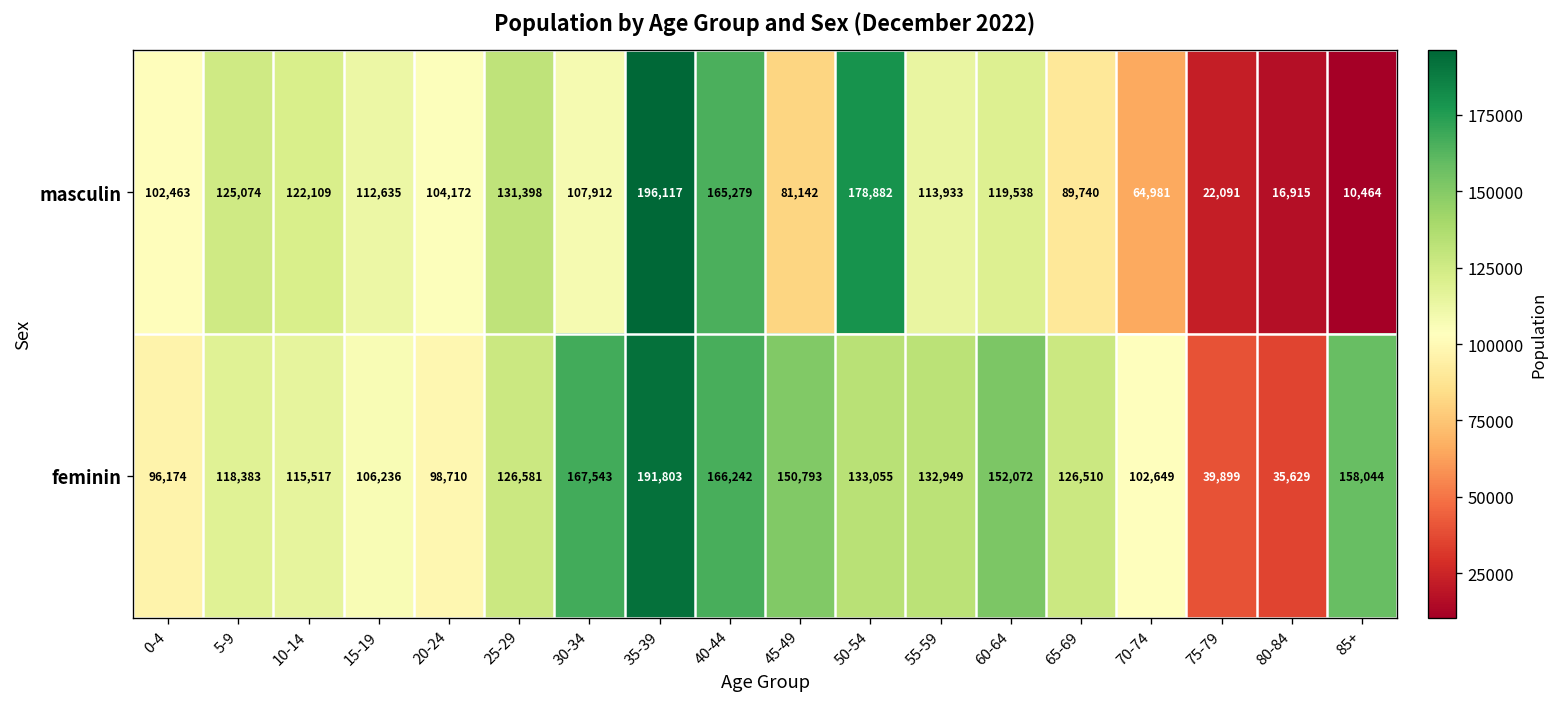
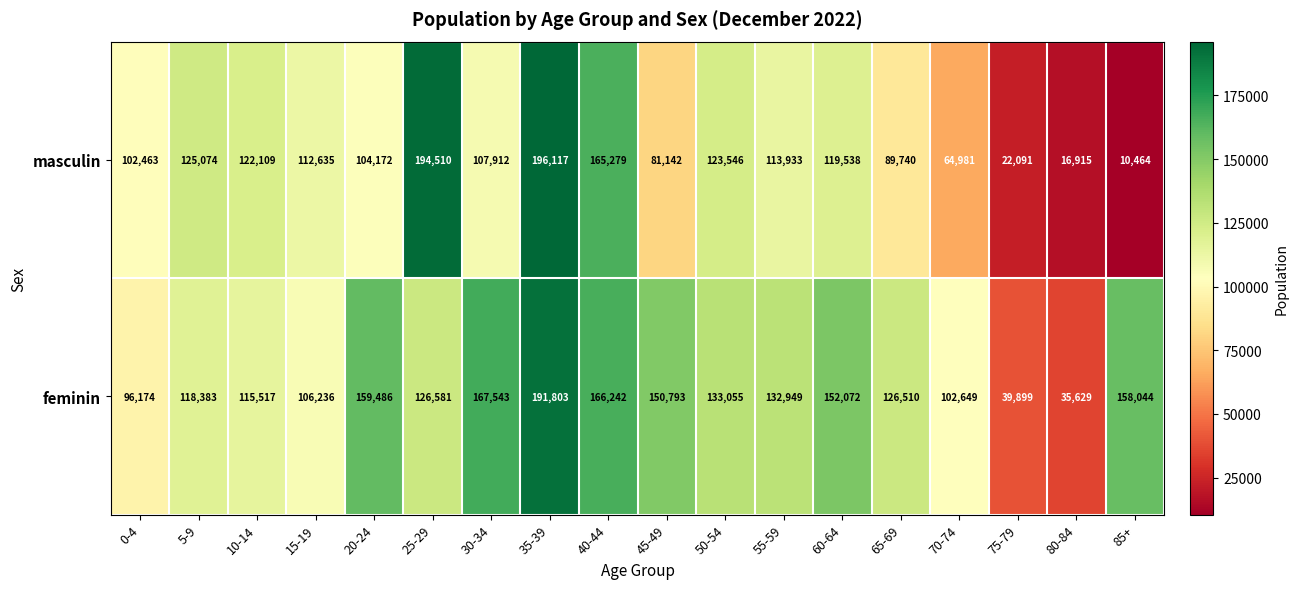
masculin, 25-29: 131,398 -> 194,510
masculin, 50-54: 178,882 -> 123,546
feminin, 20-24: 98,710 -> 159,486
